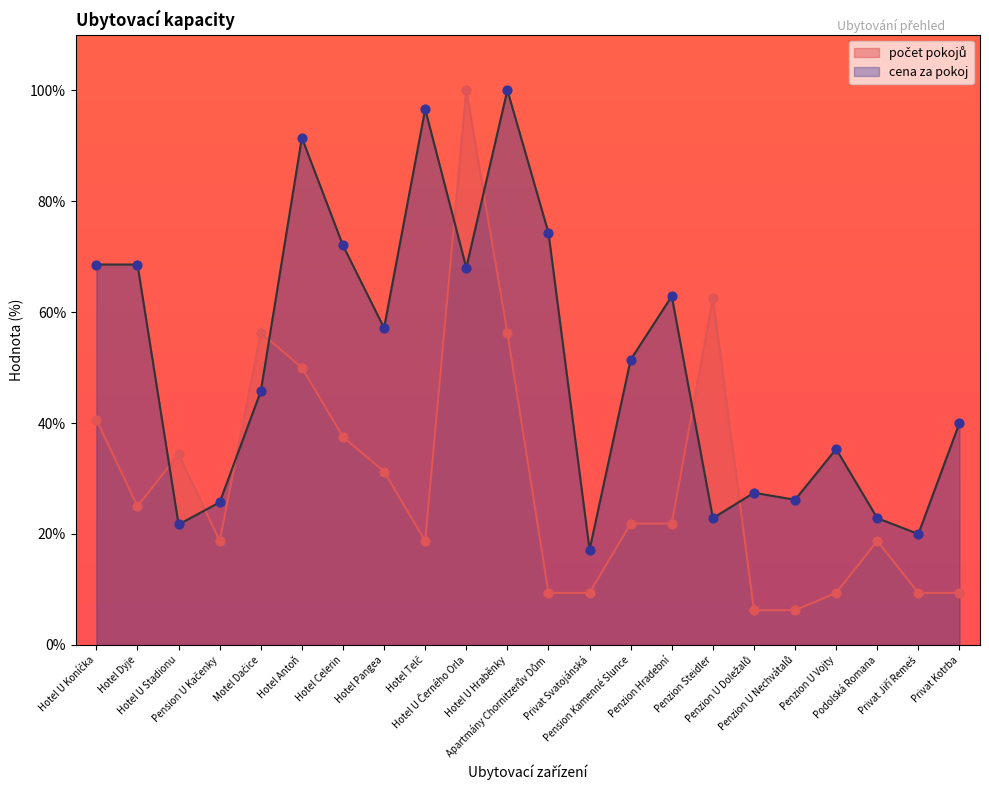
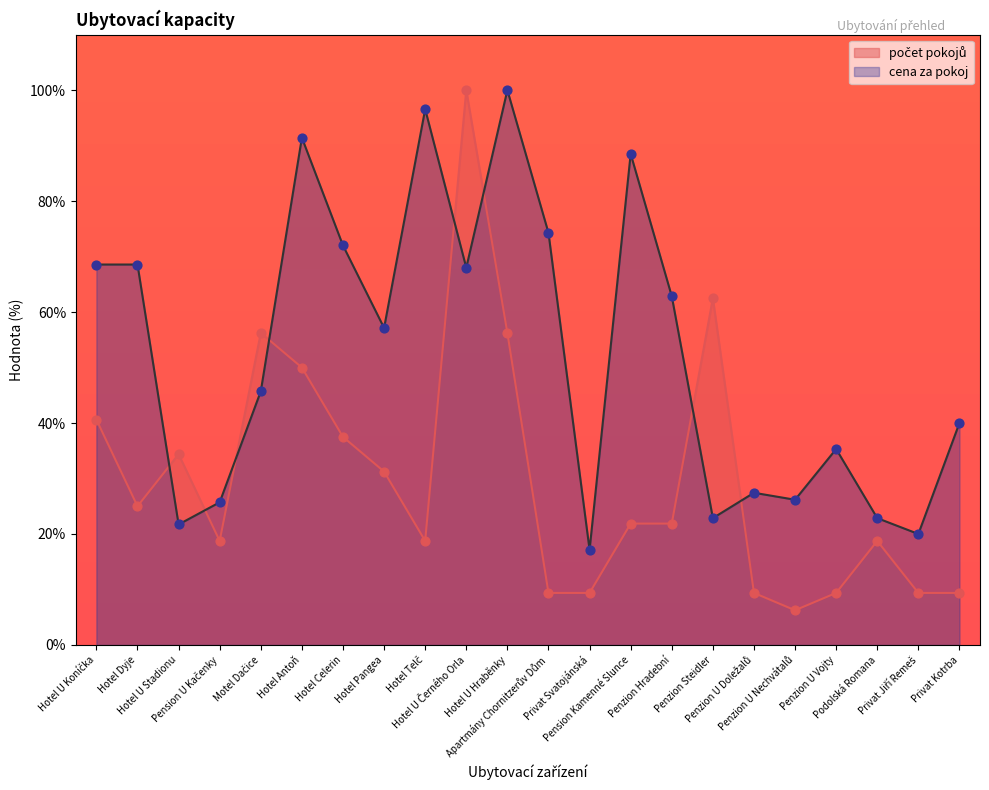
cena za pokoj, Pension Kamenné Slunce: 51% -> 89%
počet pokojů, Penzion U Doležalů: 6% -> 9%
